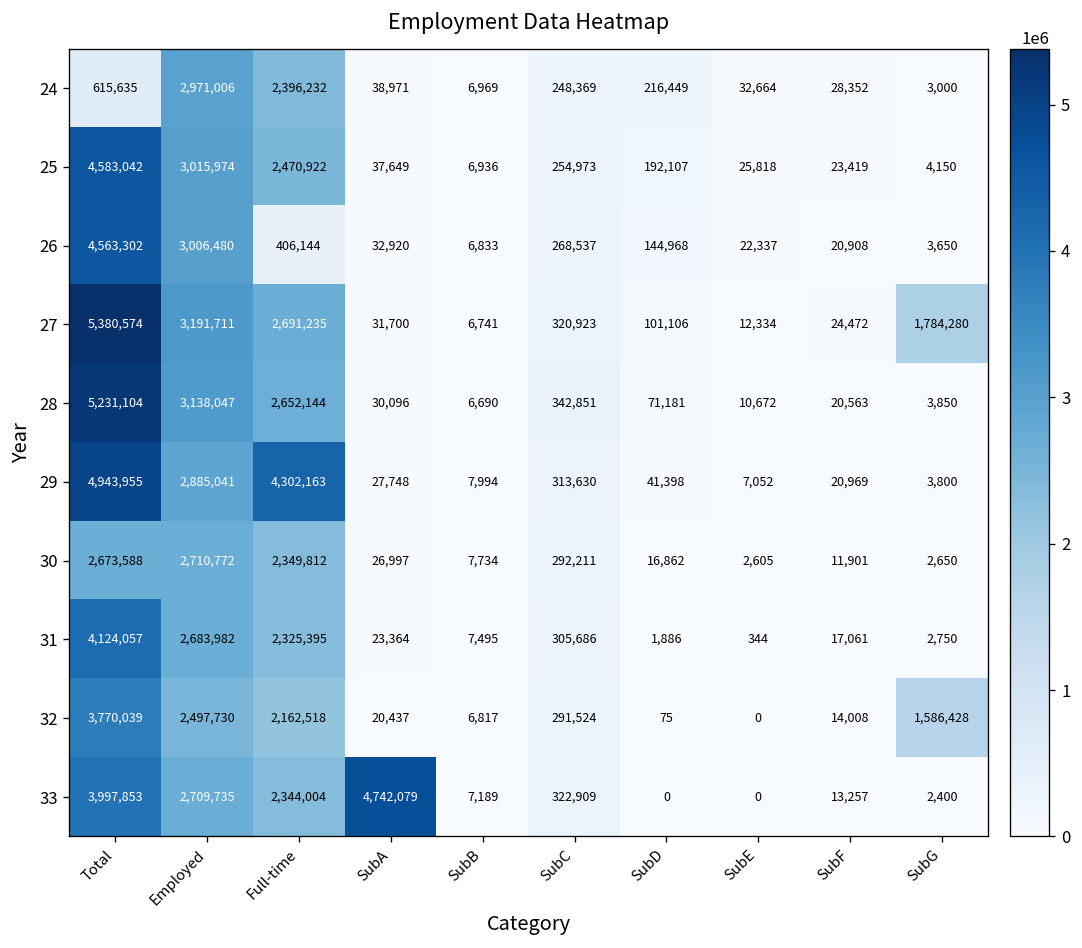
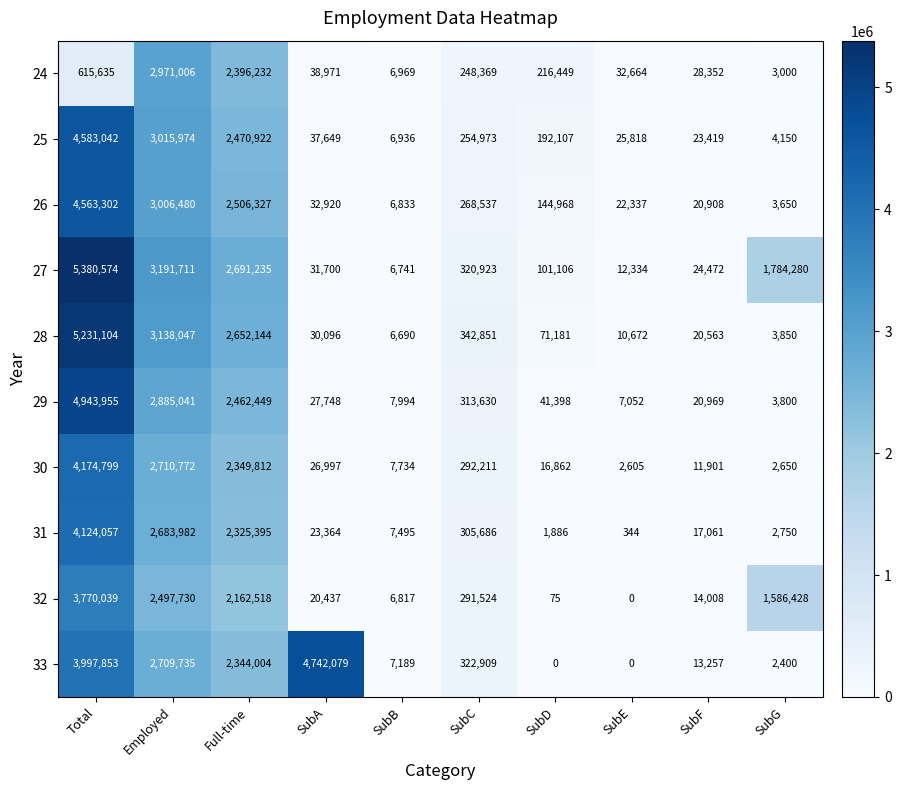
26, Full-time: 406,144 -> 2,506,327
29, Full-time: 4,302,163 -> 2,462,449
30, Total: 2,673,588 -> 4,174,799
